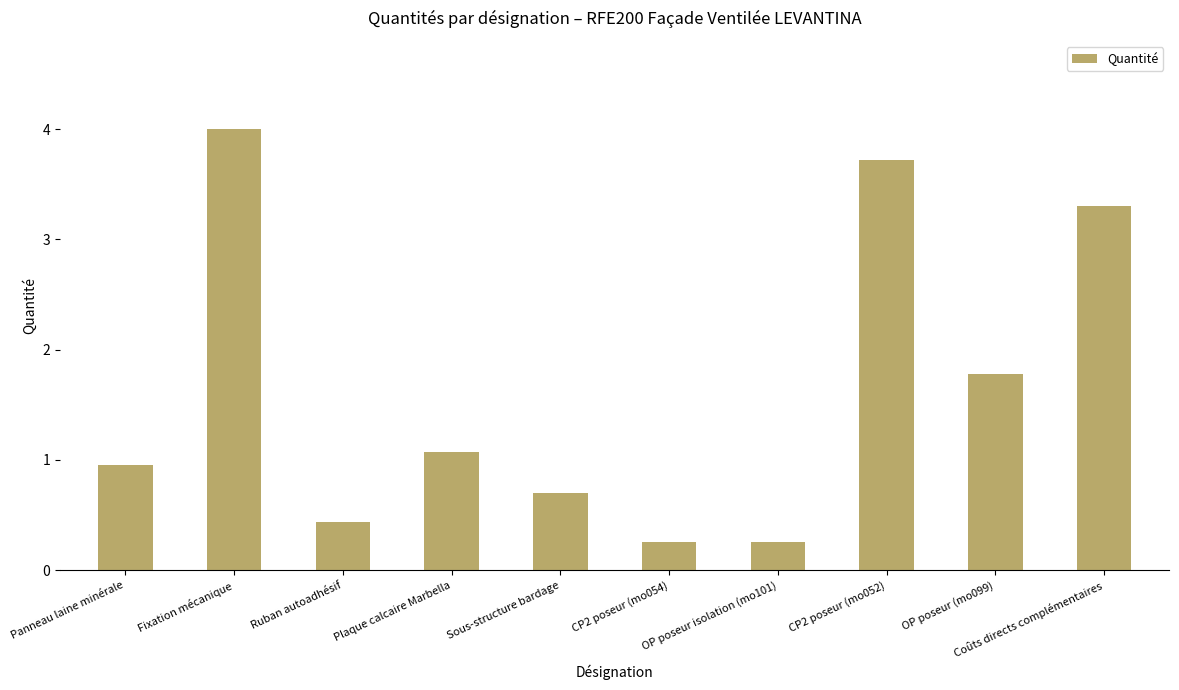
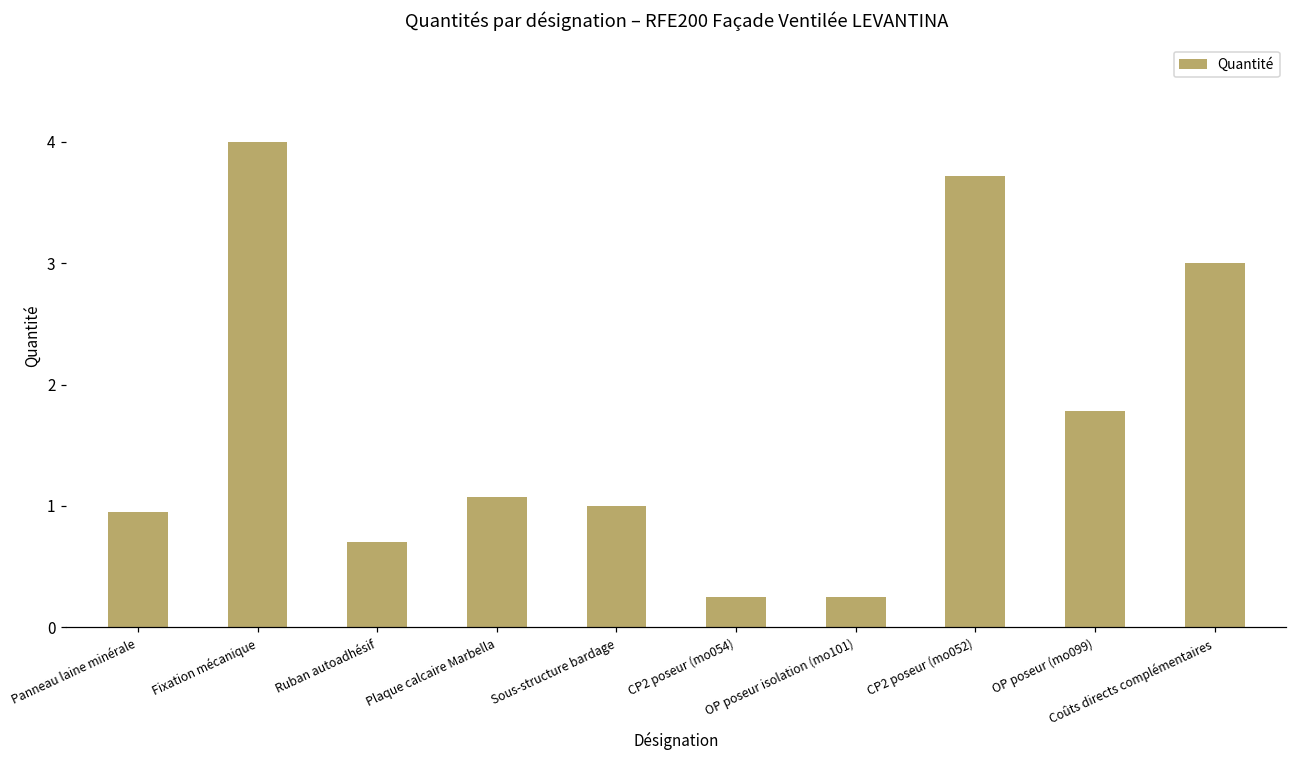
Ruban autoadhésif: 0.44 -> 0.70
Sous-structure bardage: 0.7 -> 1.0
Coûts directs complémentaires: 3.3 -> 3.0
